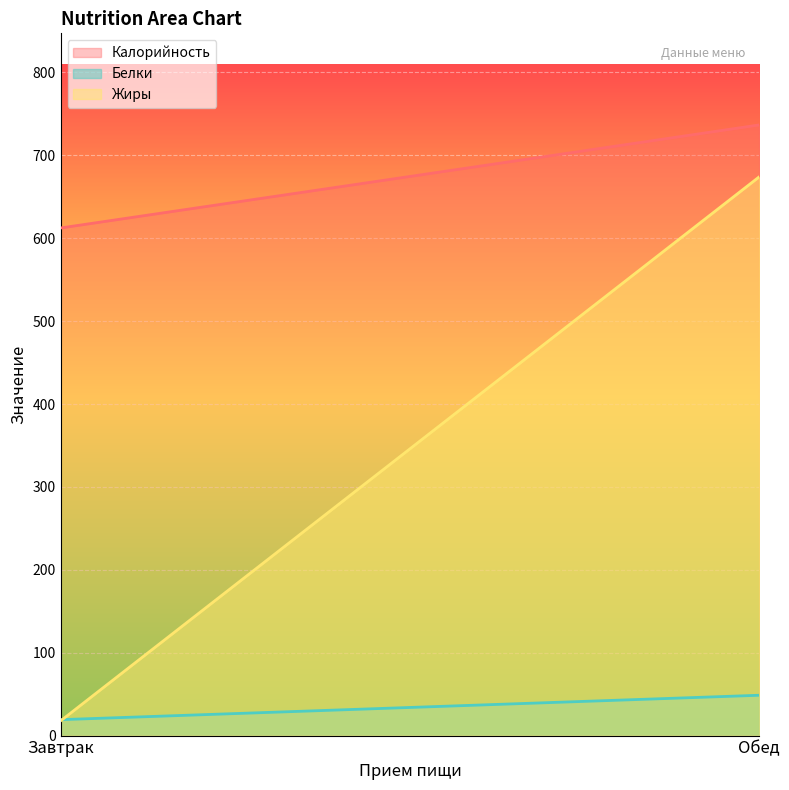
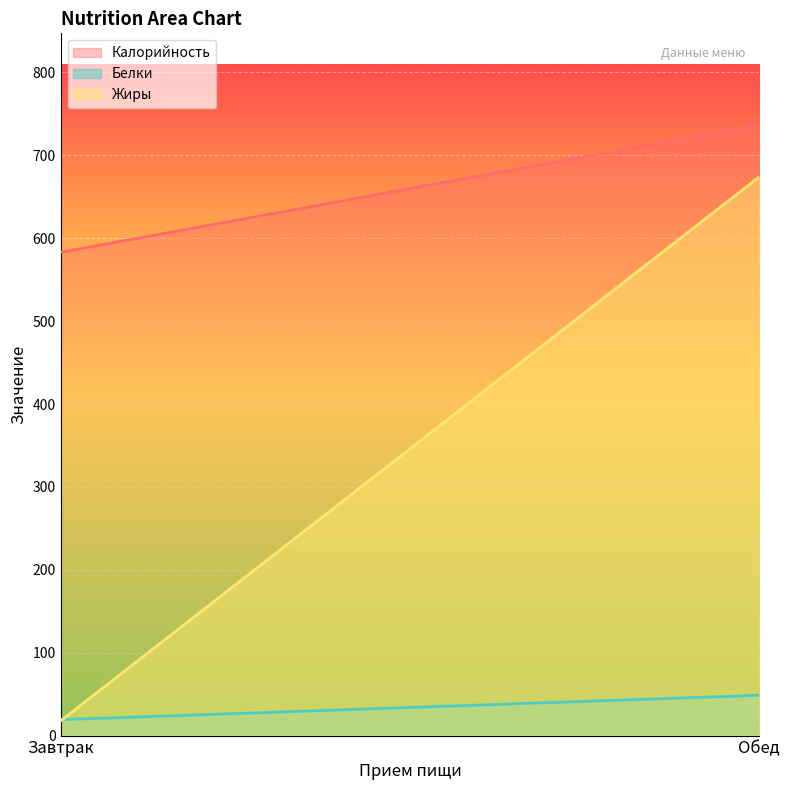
Калорийность, Завтрак: 610 -> 580
